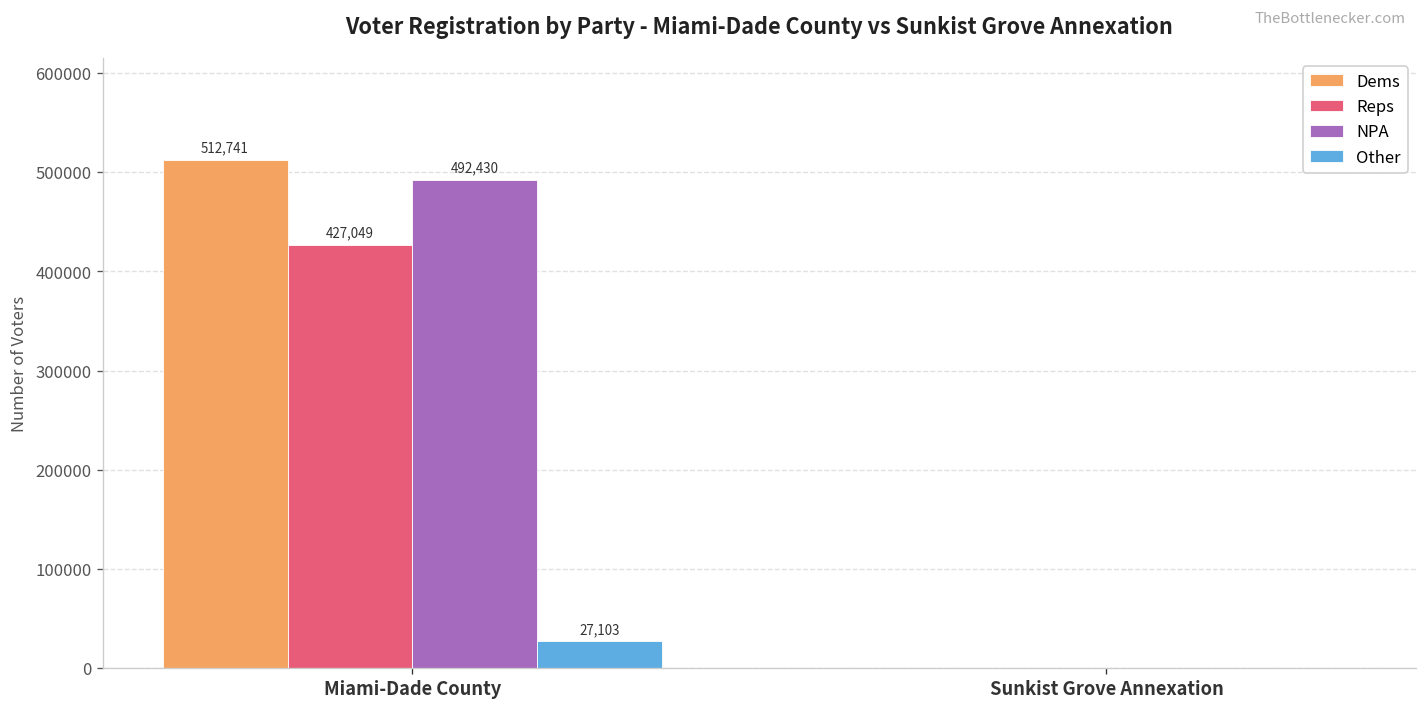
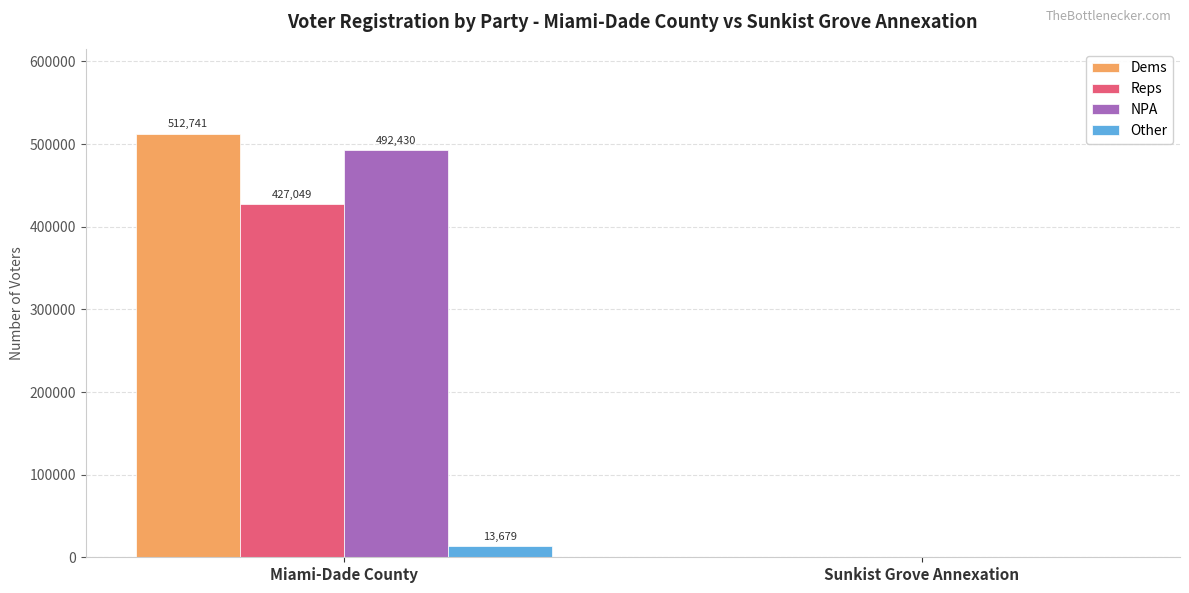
Other, Miami-Dade County: 27,103 -> 13,679
